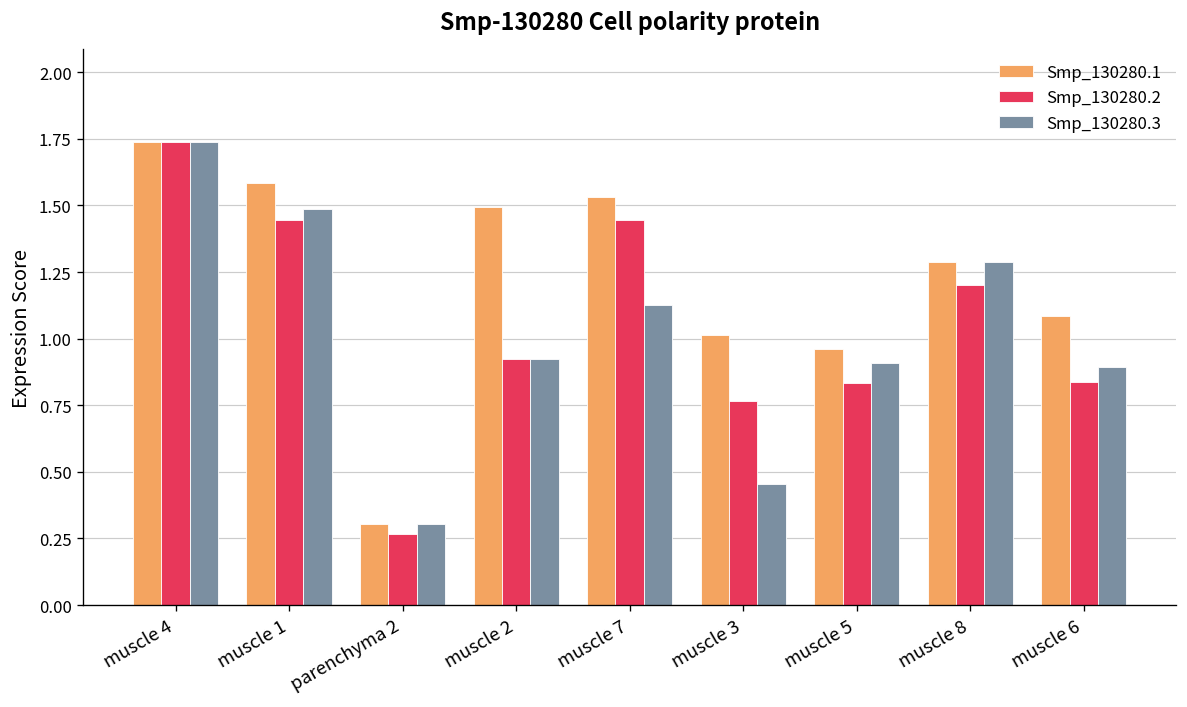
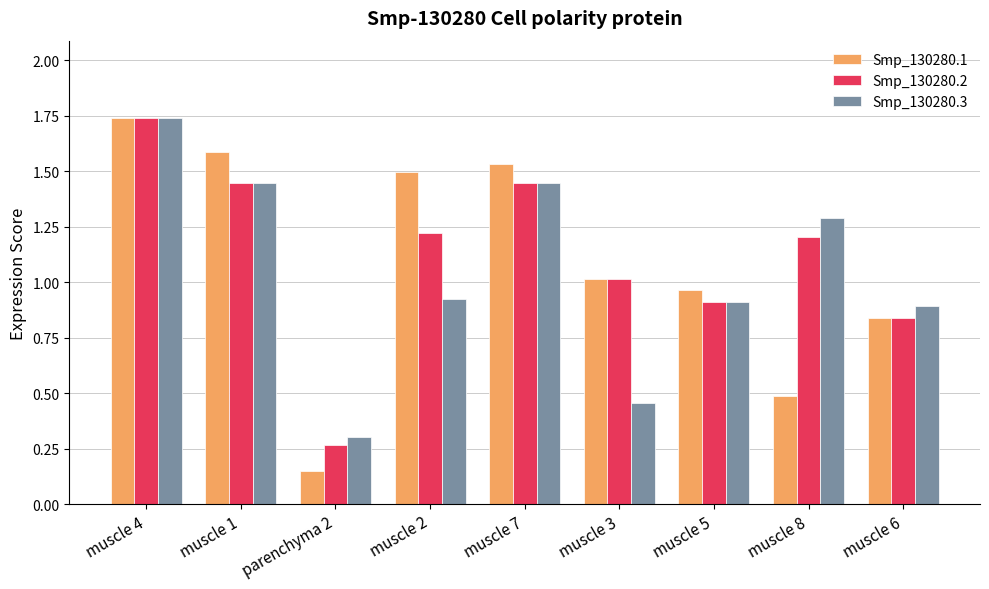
Smp_130280.3, muscle 1: 1.49 -> 1.45
Smp_130280.1, parenchyma 2: 0.30 -> 0.15
Smp_130280.2, muscle 2: 0.92 -> 1.22
Smp_130280.3, muscle 7: 1.13 -> 1.44
Smp_130280.2, muscle 3: 0.76 -> 1.01
Smp_130280.2, muscle 5: 0.83 -> 0.91
Smp_130280.1, muscle 8: 1.29 -> 0.49
Smp_130280.1, muscle 6: 1.09 -> 0.84
